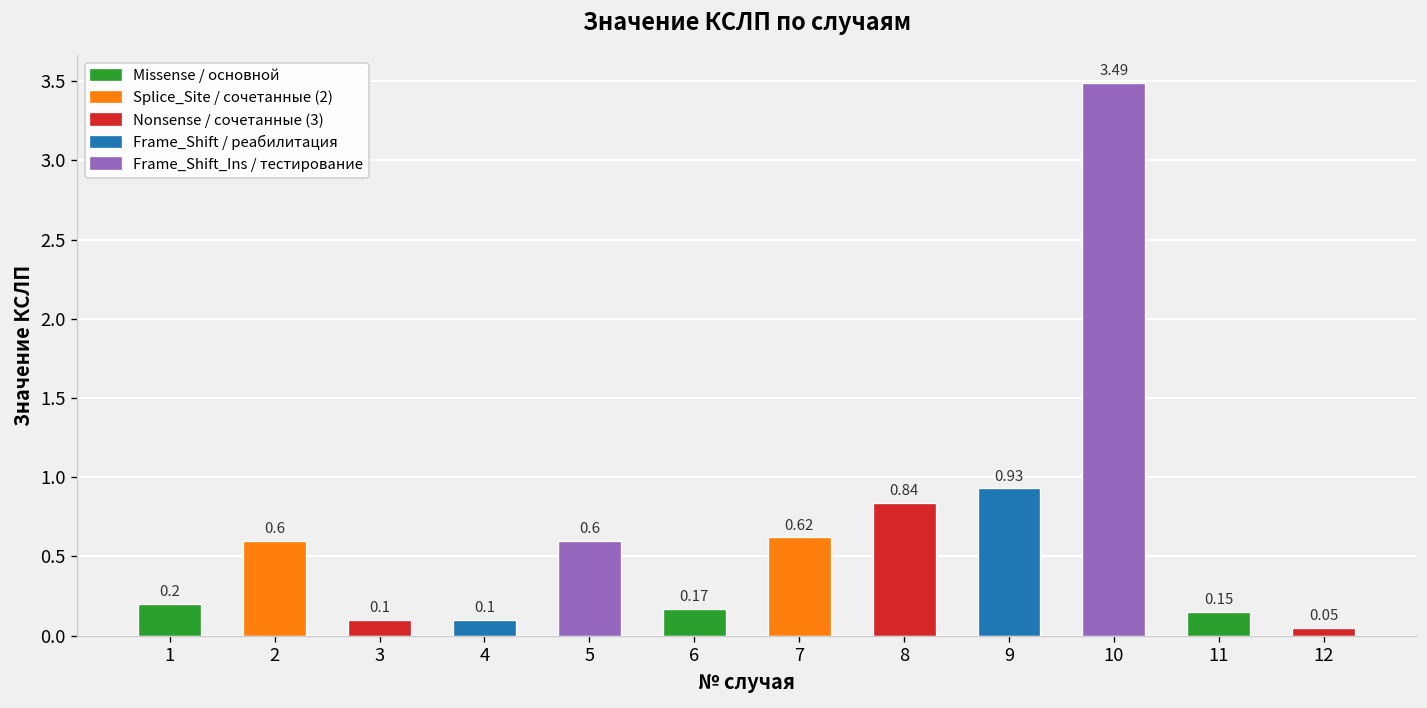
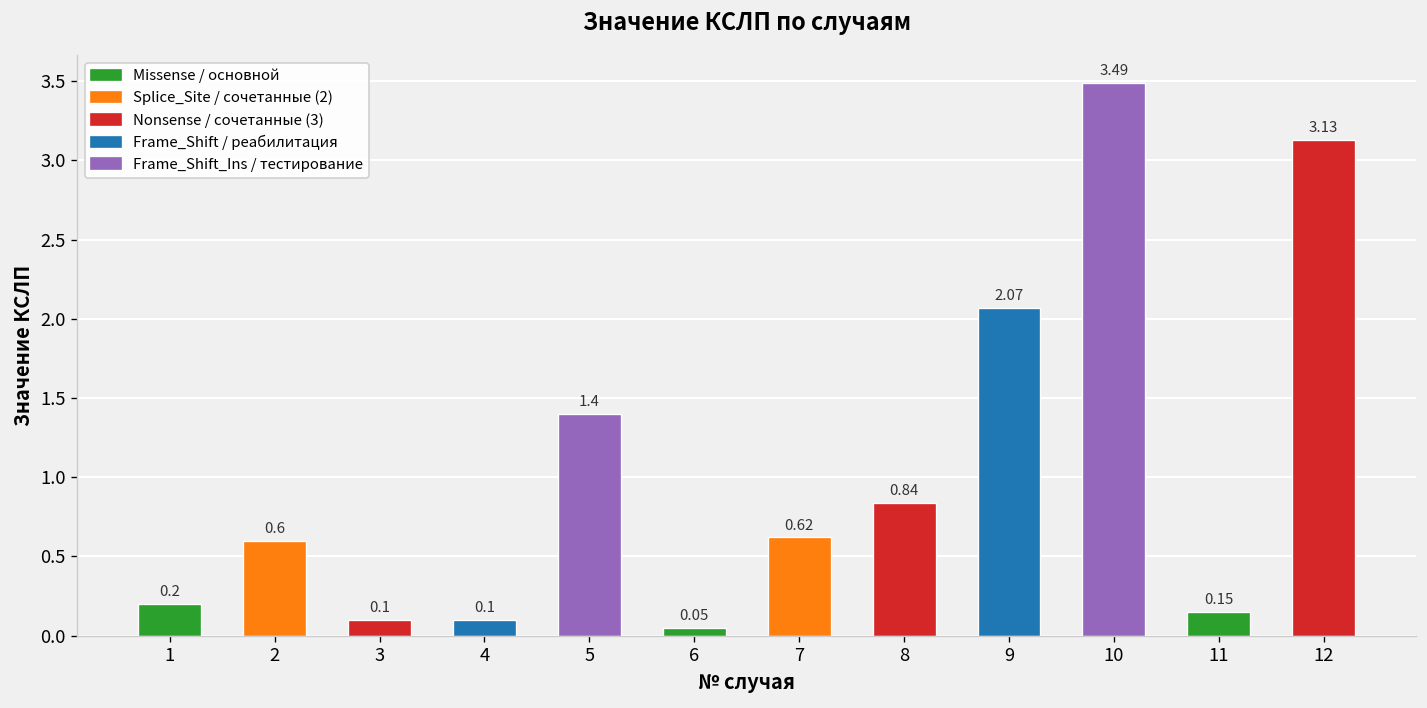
5: 0.6 -> 1.4
6: 0.17 -> 0.05
9: 0.93 -> 2.07
12: 0.05 -> 3.13
